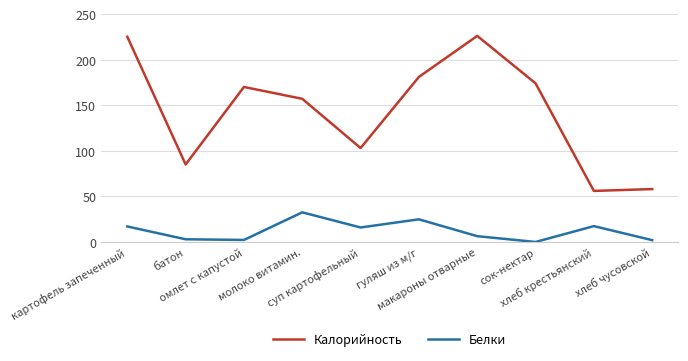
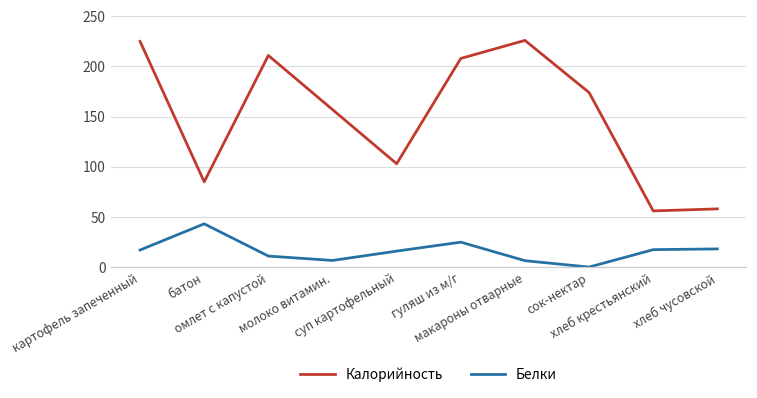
Белки, батон: 0 -> 40
Калорийность, омлет с капустой: 170 -> 210
Белки, омлет с капустой: 0 -> 10
Белки, молоко витамин.: 30 -> 10
Калорийность, гуляш из м/г: 180 -> 210
Белки, хлеб чусовской: 0 -> 20
